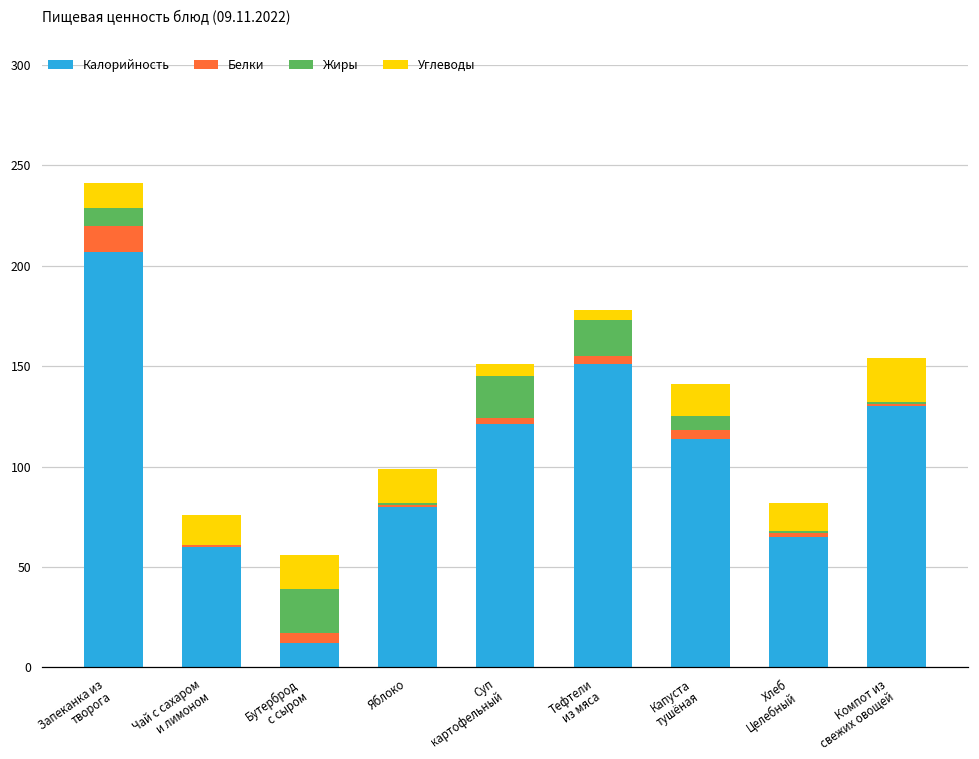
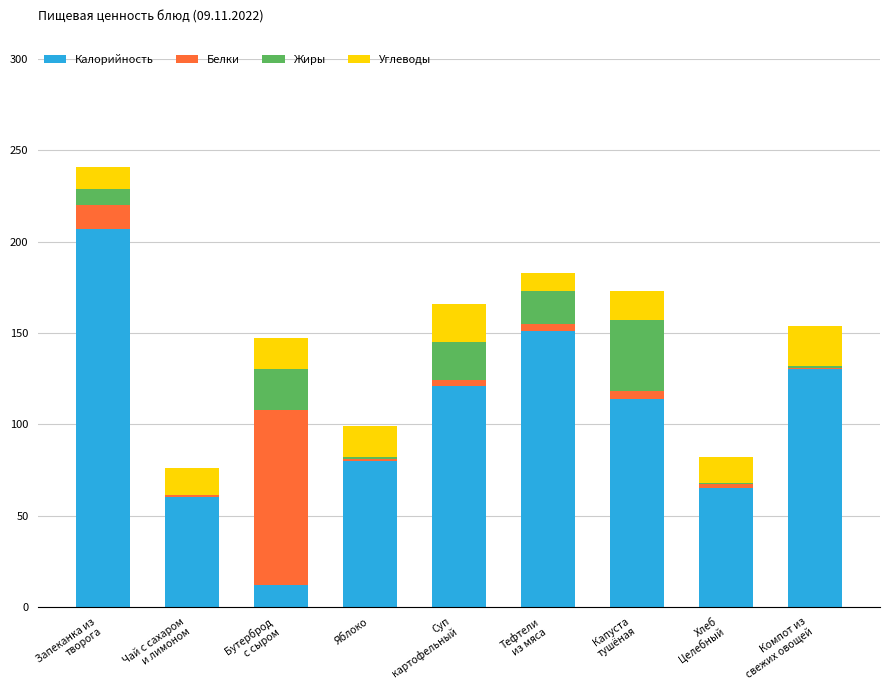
Белки, Бутерброд с сыром: 5 -> 96
Углеводы, Суп картофельный: 6 -> 21
Углеводы, Тефтели из мяса: 5 -> 10
Жиры, Капуста тушёная: 7 -> 39
